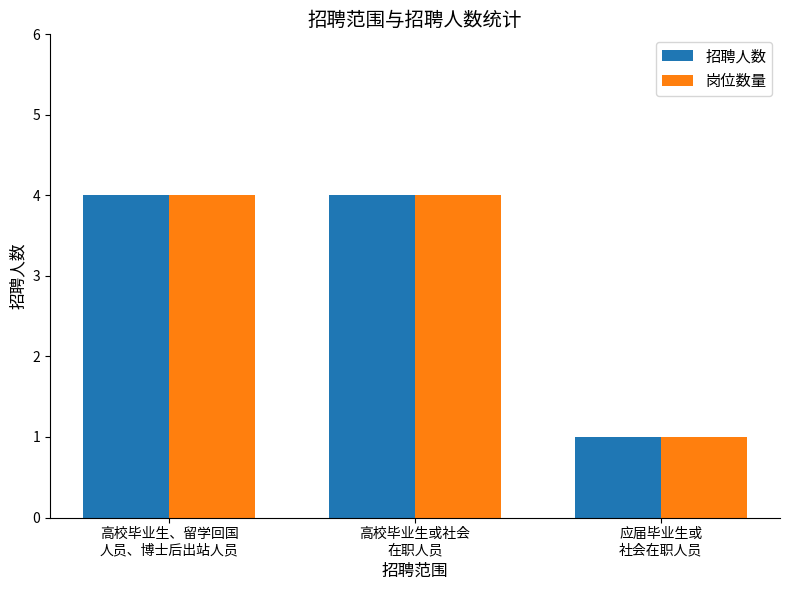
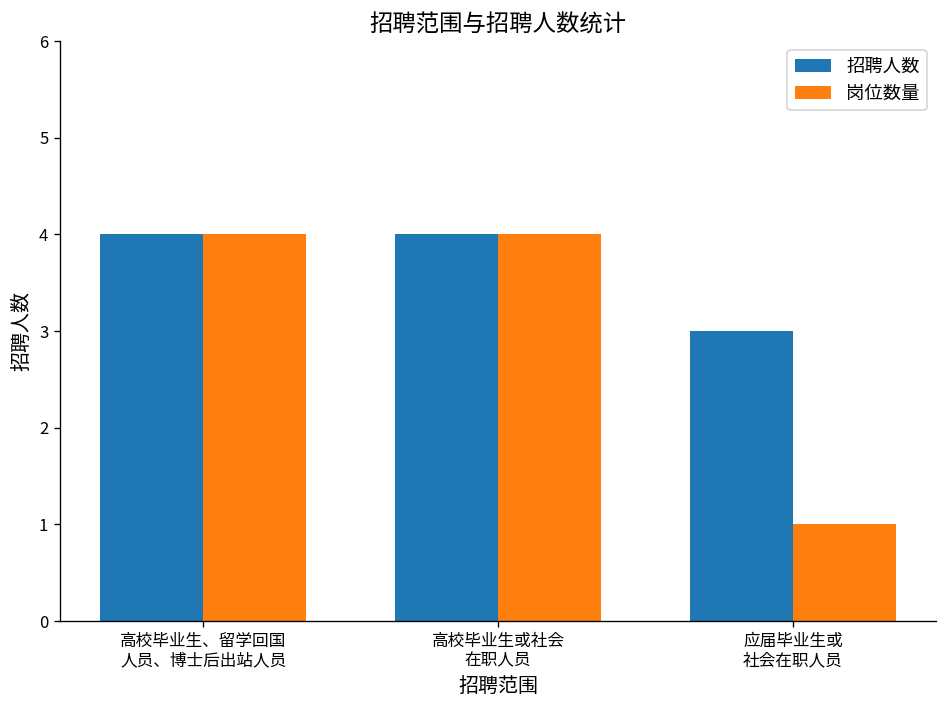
招聘人数, 应届毕业生或 社会在职人员: 1 -> 3
